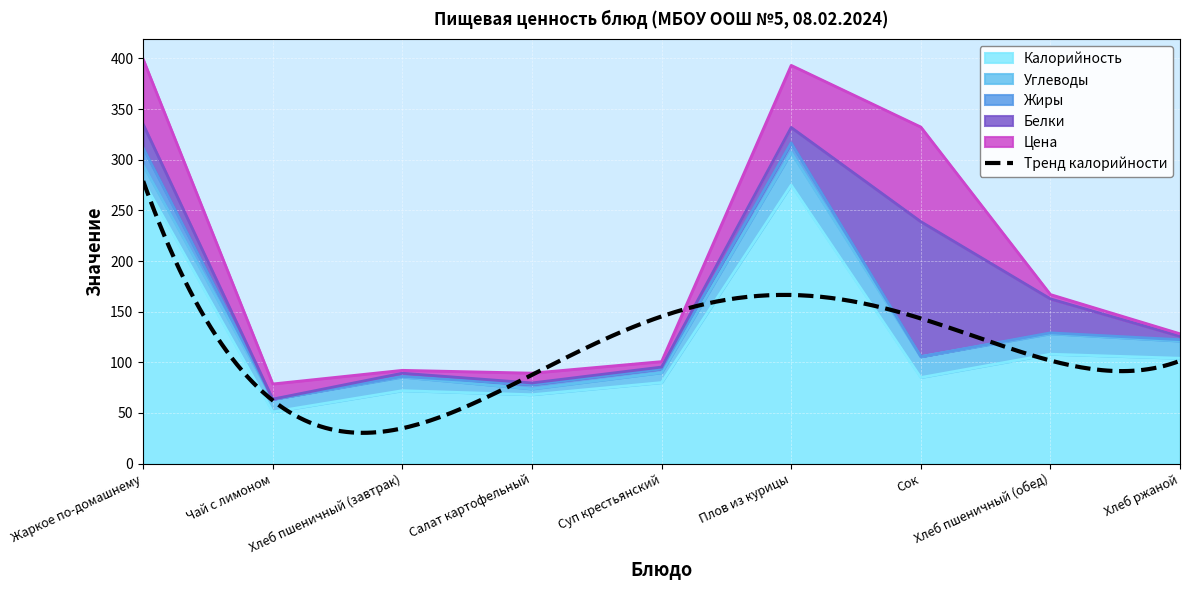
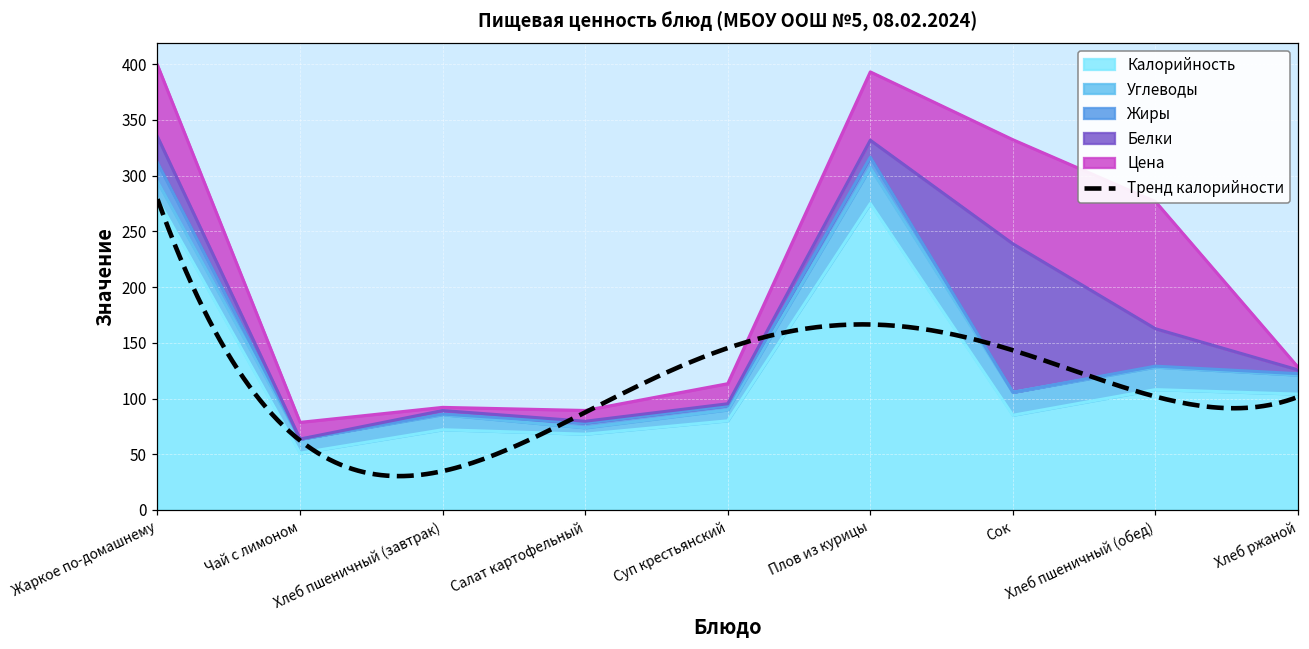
Цена, Суп крестьянский: 5 -> 18
Цена, Хлеб пшеничный (обед): 4 -> 114
